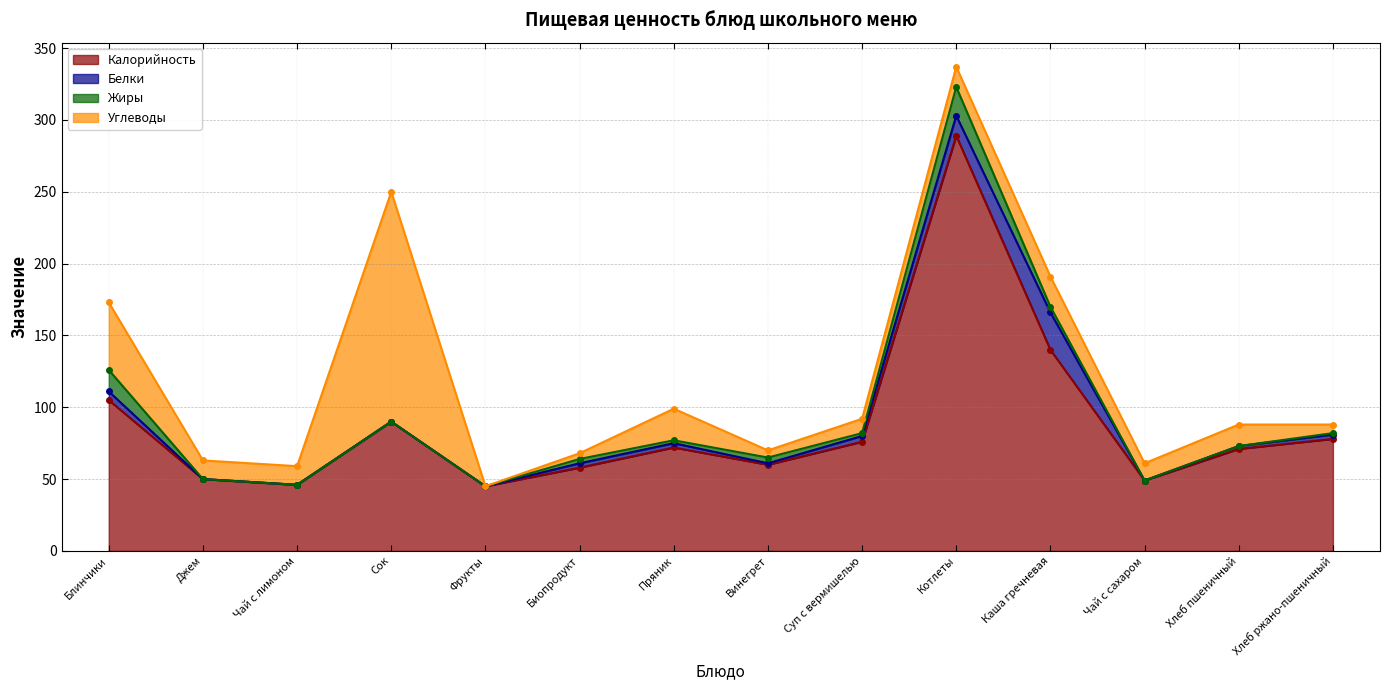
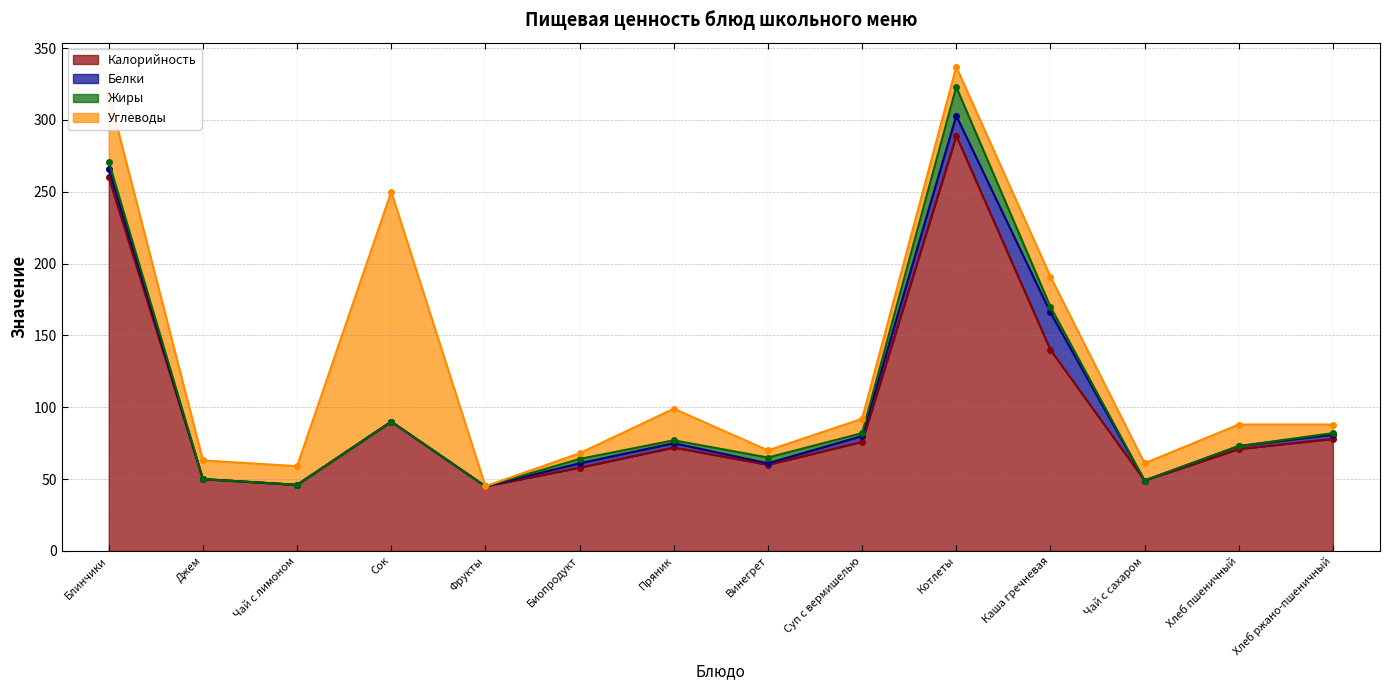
Калорийность, Блинчики: 105 -> 260
Жиры, Блинчики: 15 -> 5
